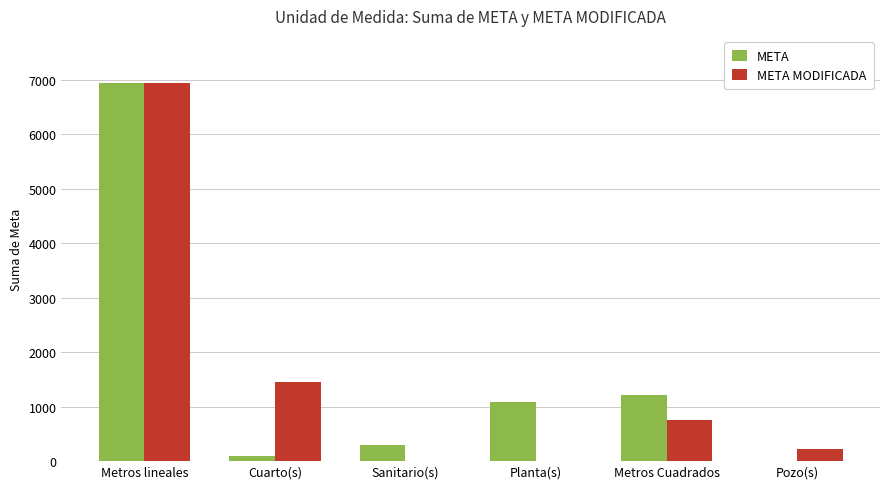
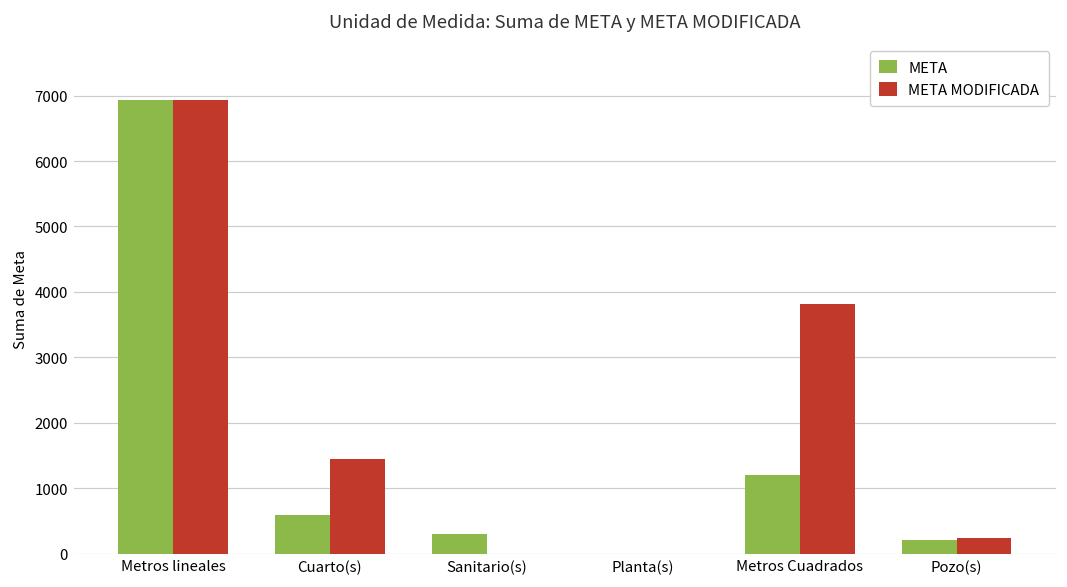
META, Cuarto(s): 100 -> 600
META, Planta(s): 1100 -> 0
META MODIFICADA, Metros Cuadrados: 800 -> 3800
META, Pozo(s): 0 -> 200
